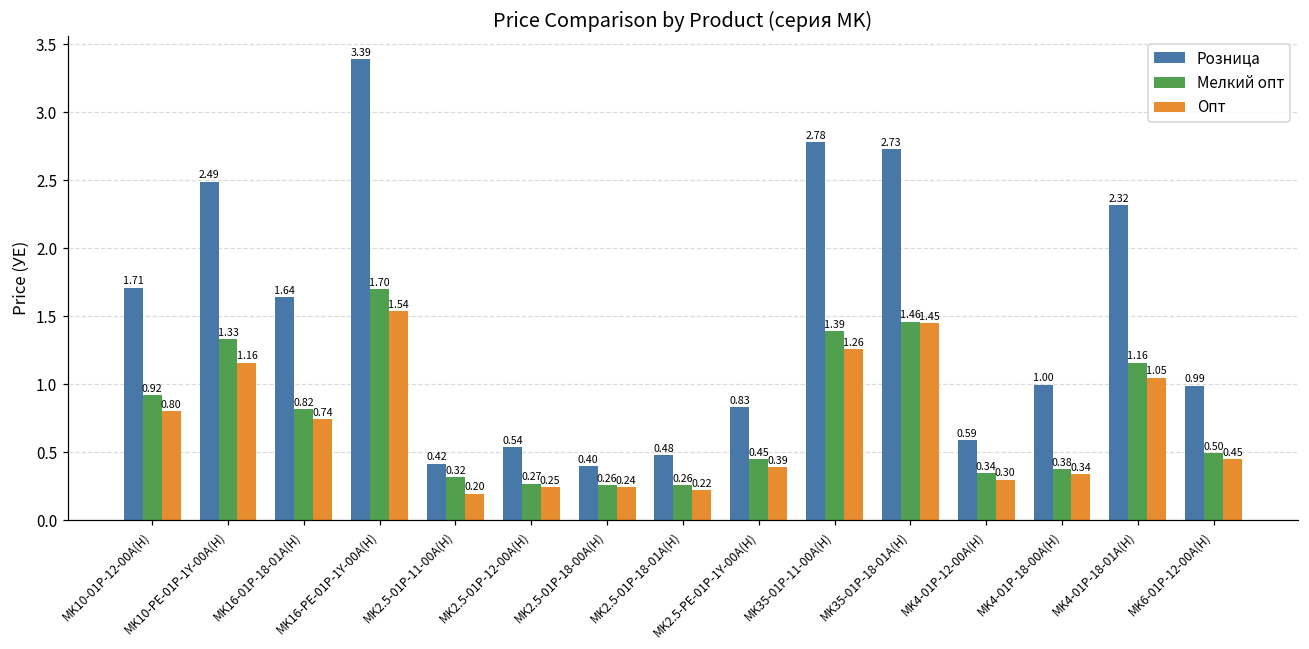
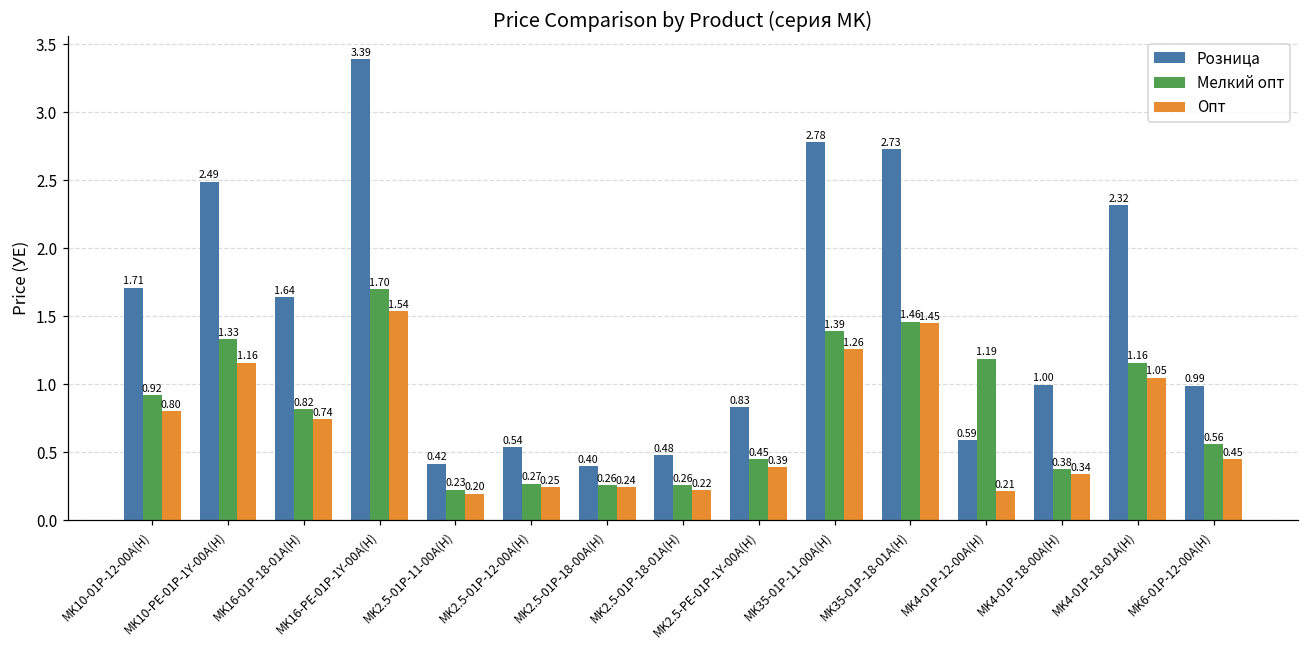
Мелкий опт, MK2.5-01P-11-00A(H): 0.32 -> 0.23
Мелкий опт, MK4-01P-12-00A(H): 0.34 -> 1.19
Опт, MK4-01P-12-00A(H): 0.30 -> 0.21
Мелкий опт, MK6-01P-12-00A(H): 0.50 -> 0.56
